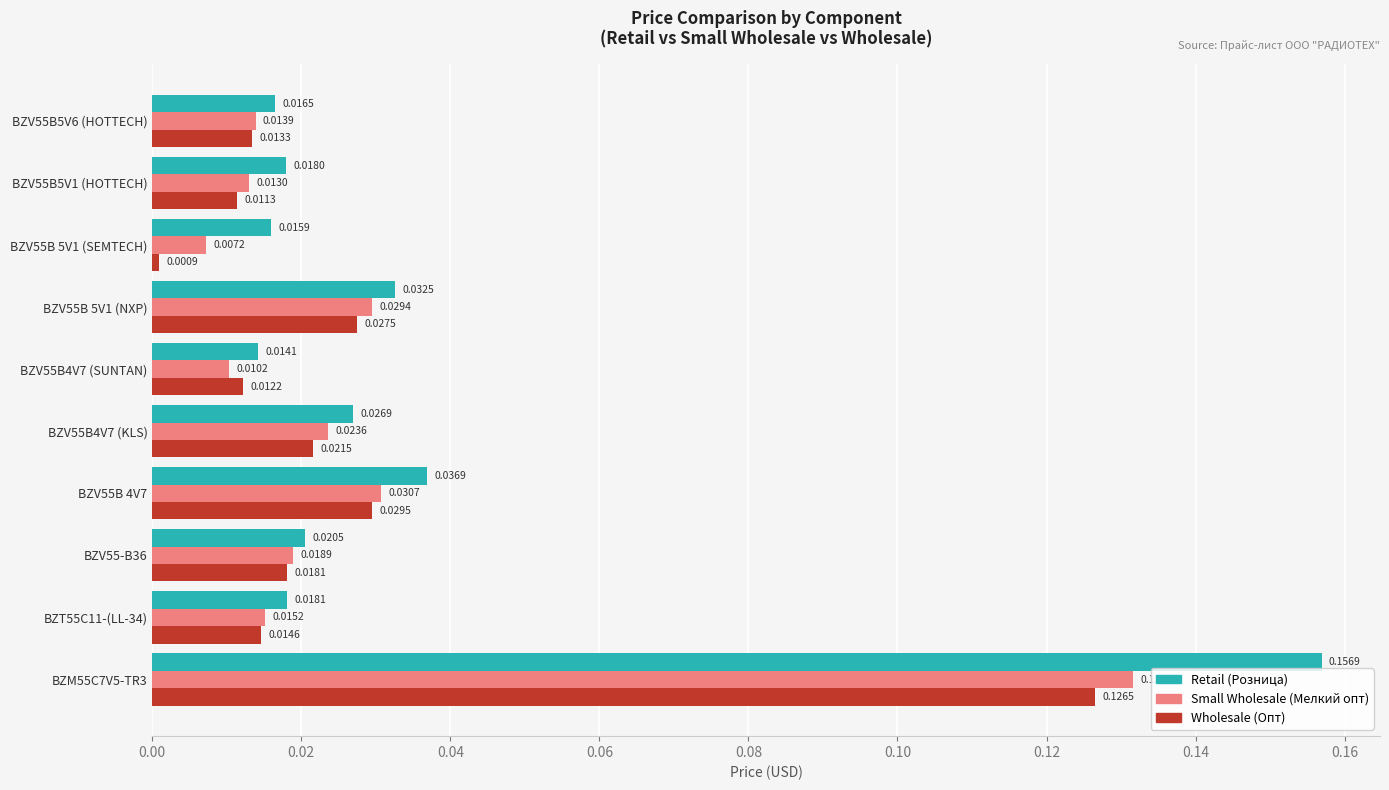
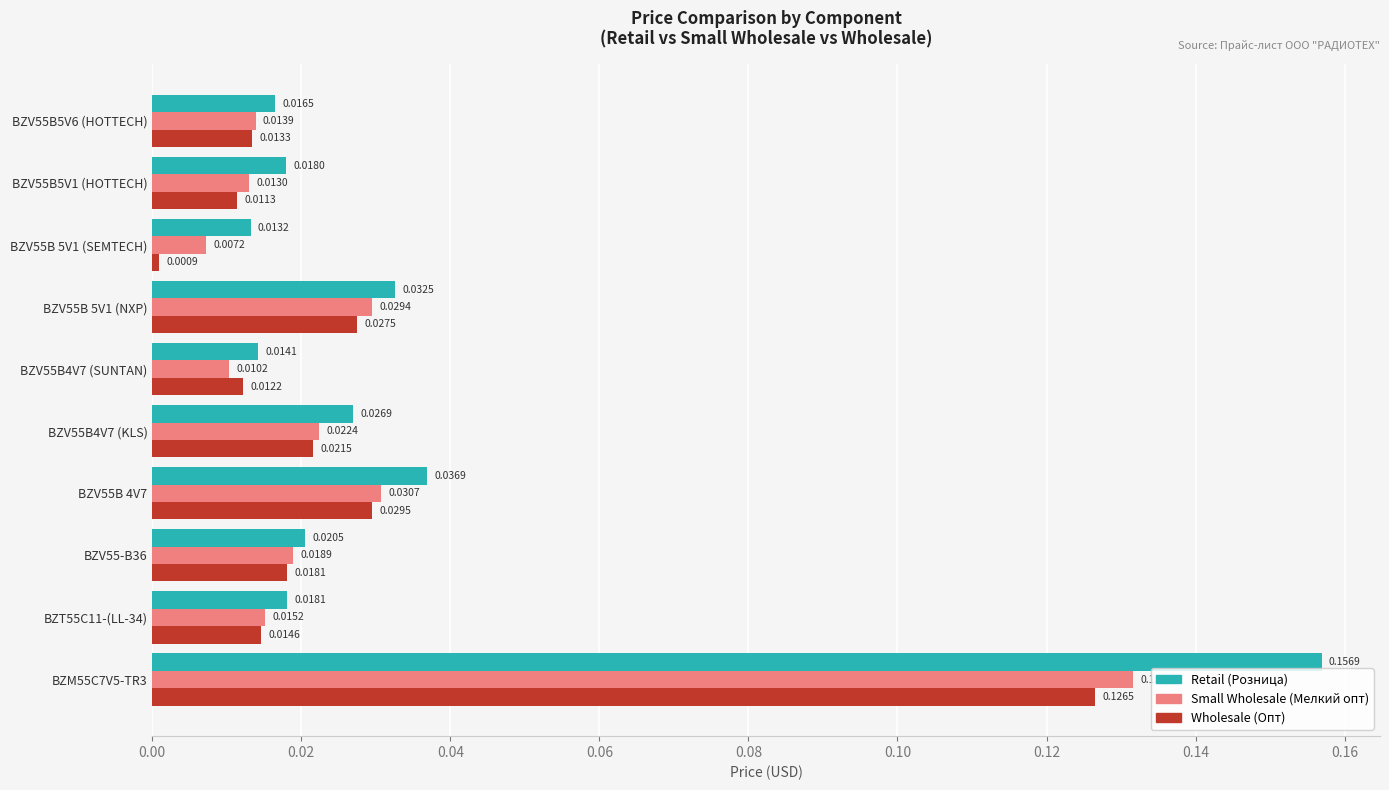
Retail (Розница), BZV55B 5V1 (SEMTECH): 0.0159 -> 0.0132
Small Wholesale (Мелкий опт), BZV55B4V7 (KLS): 0.0236 -> 0.0224
